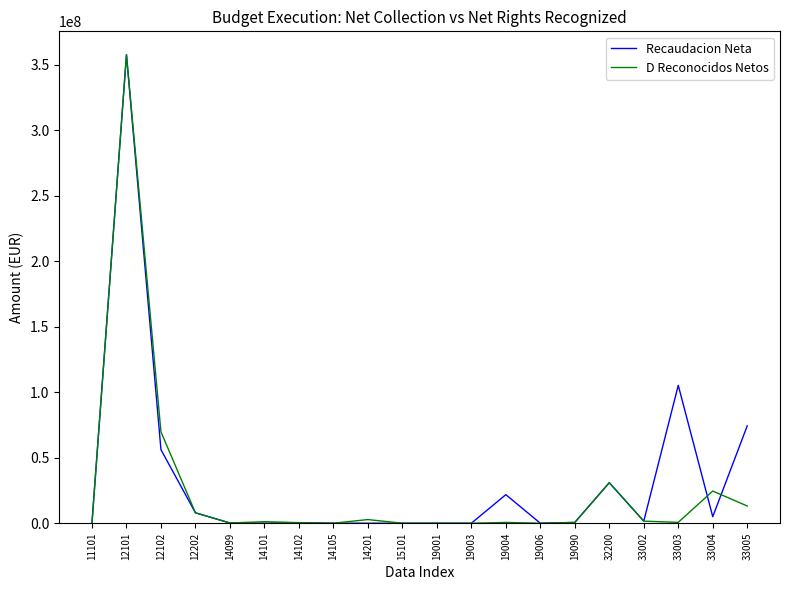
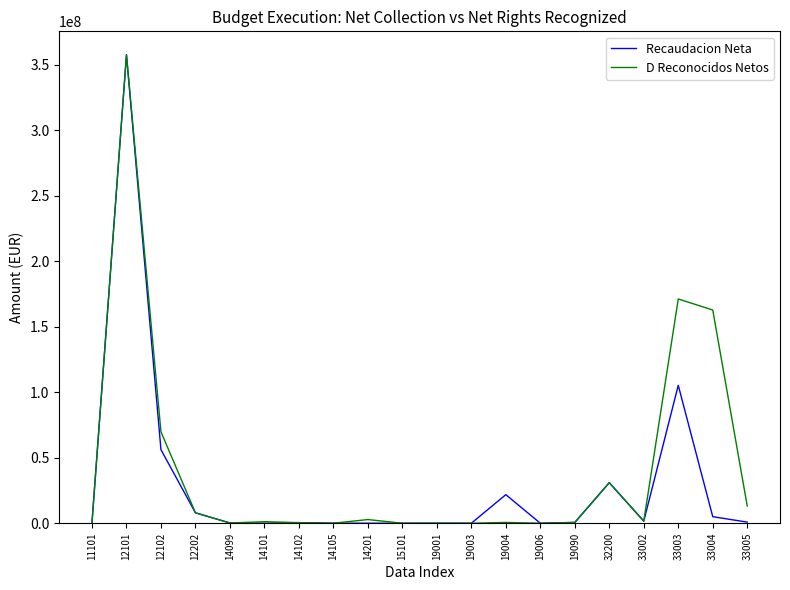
D Reconocidos Netos, 33003: 1000000 -> 171000000
D Reconocidos Netos, 33004: 25000000 -> 163000000
Recaudacion Neta, 33005: 74000000 -> 1000000
